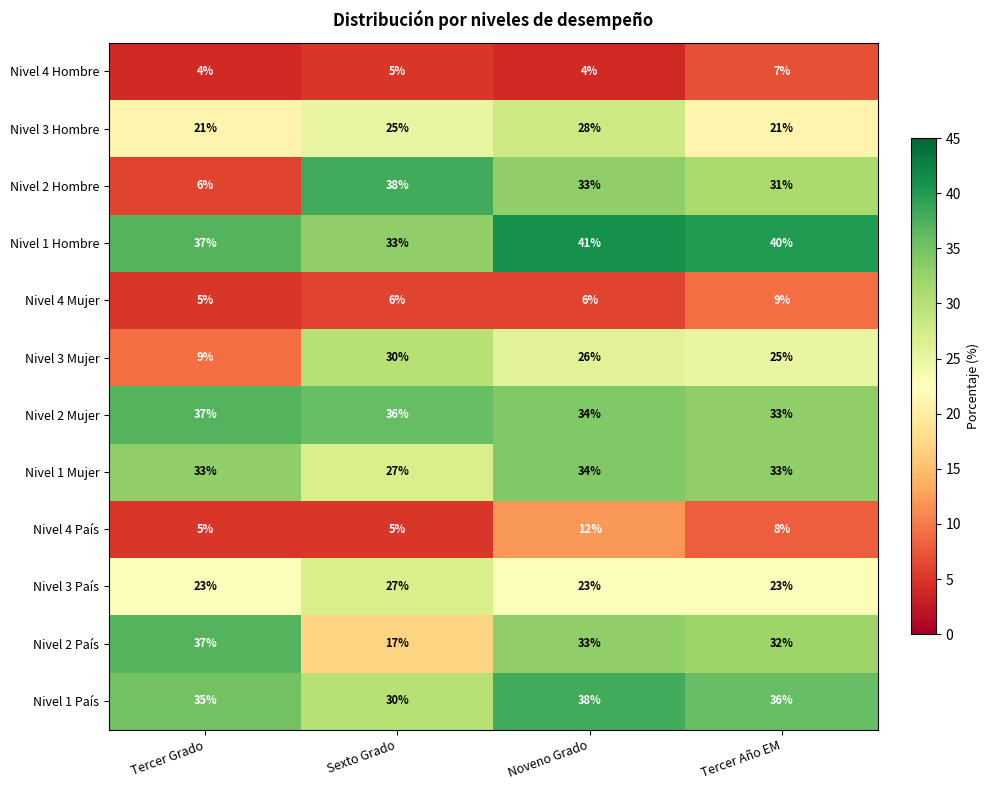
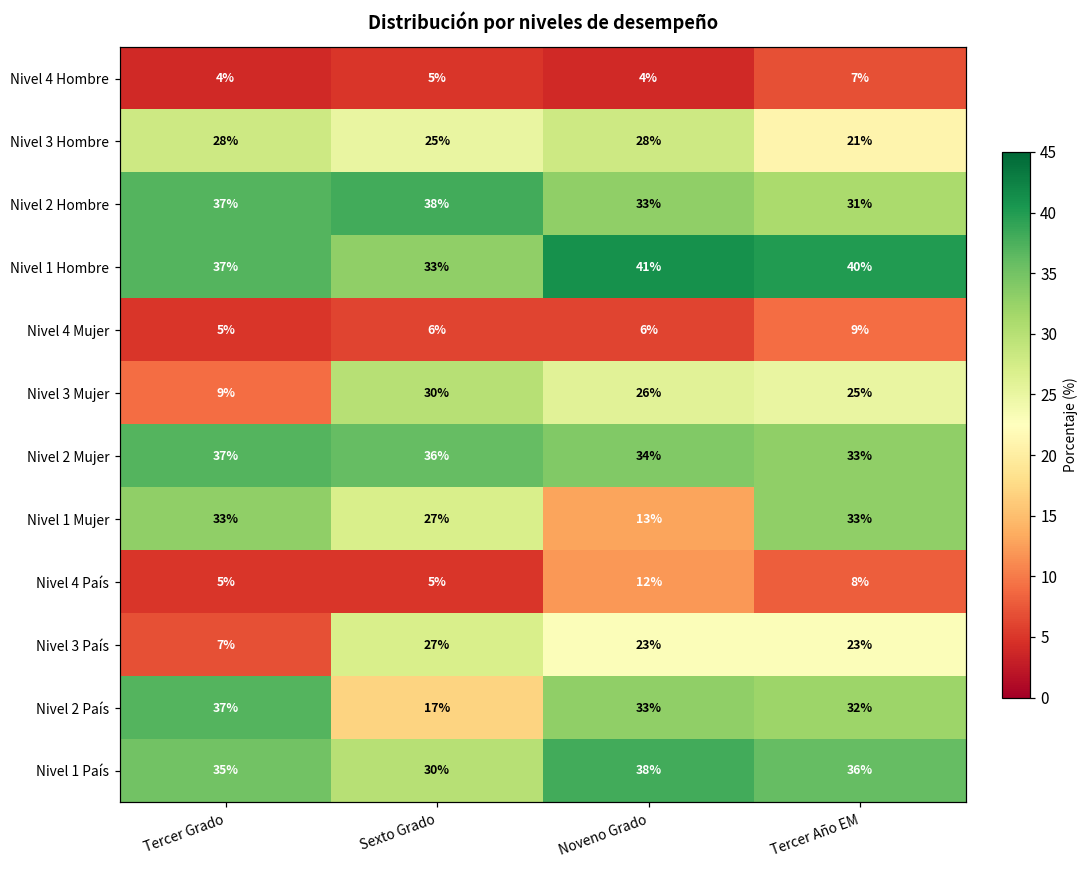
Nivel 3 Hombre, Tercer Grado: 21% -> 28%
Nivel 2 Hombre, Tercer Grado: 6% -> 37%
Nivel 1 Mujer, Noveno Grado: 34% -> 13%
Nivel 3 País, Tercer Grado: 23% -> 7%
